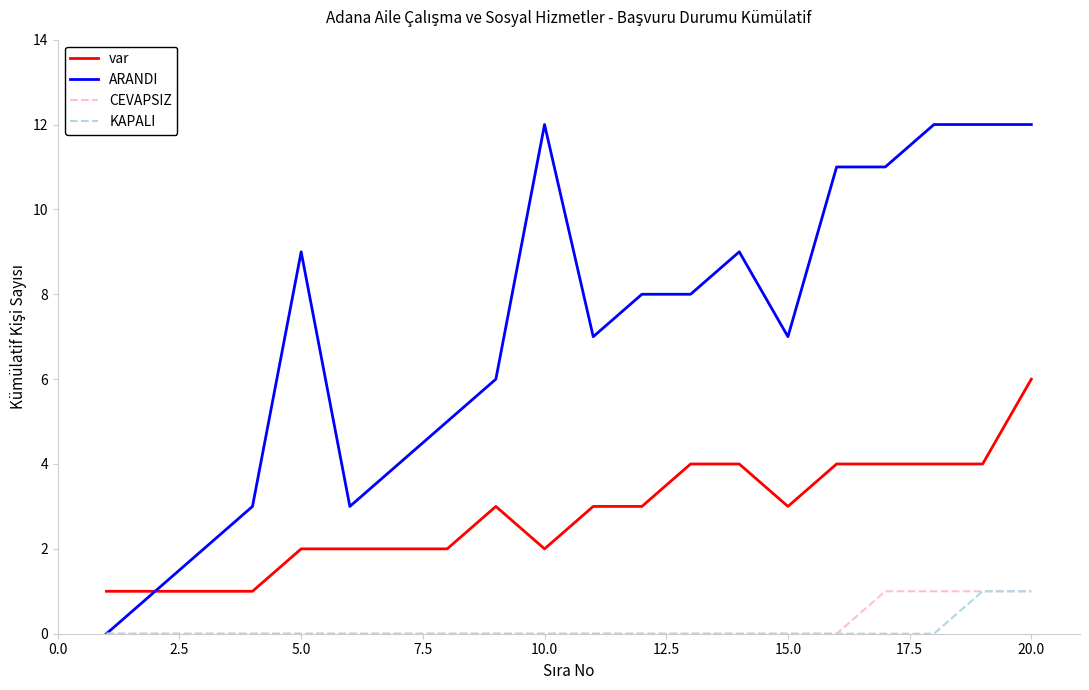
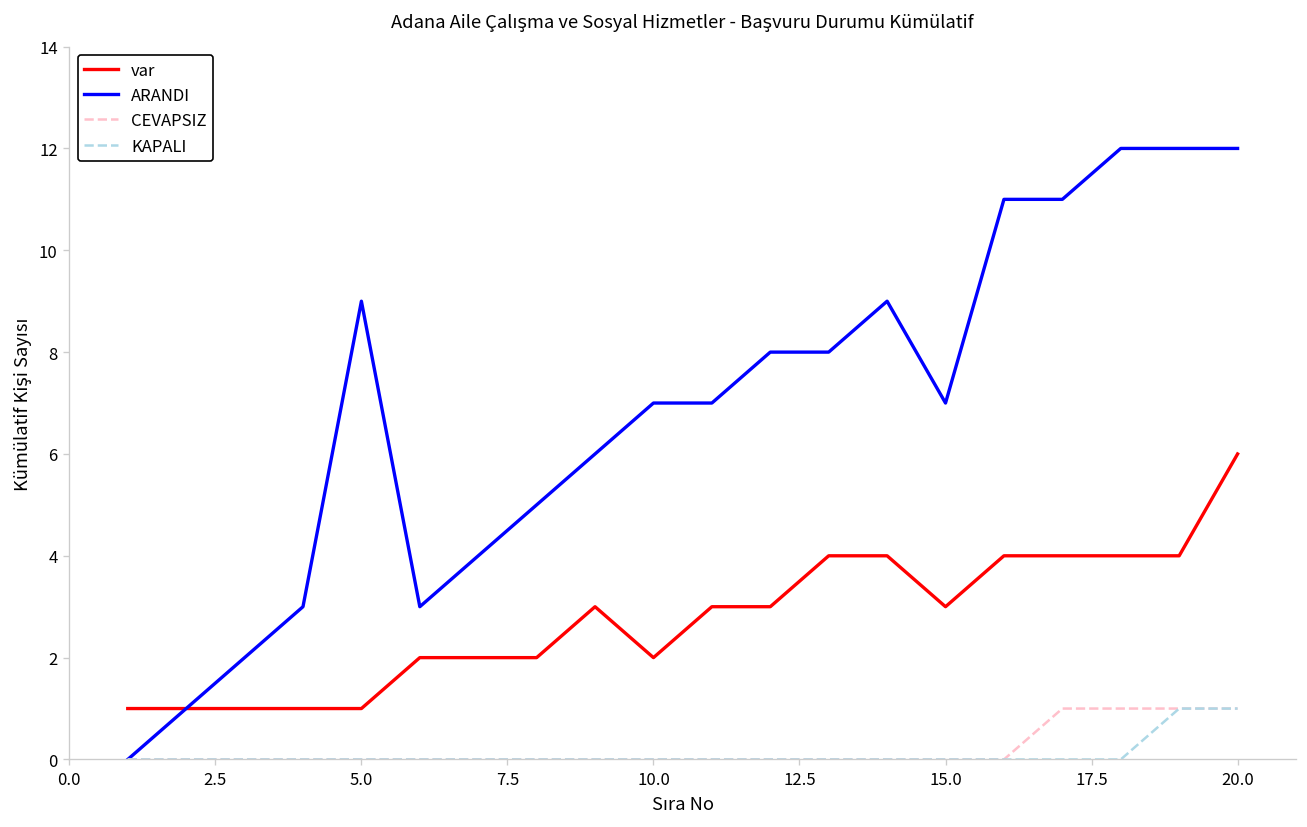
var, 5.0: 2 -> 1
ARANDI, 10.0: 12 -> 7
